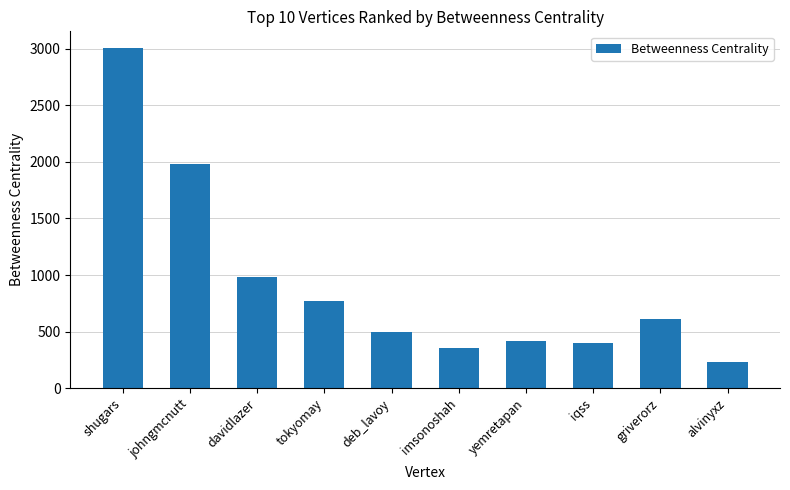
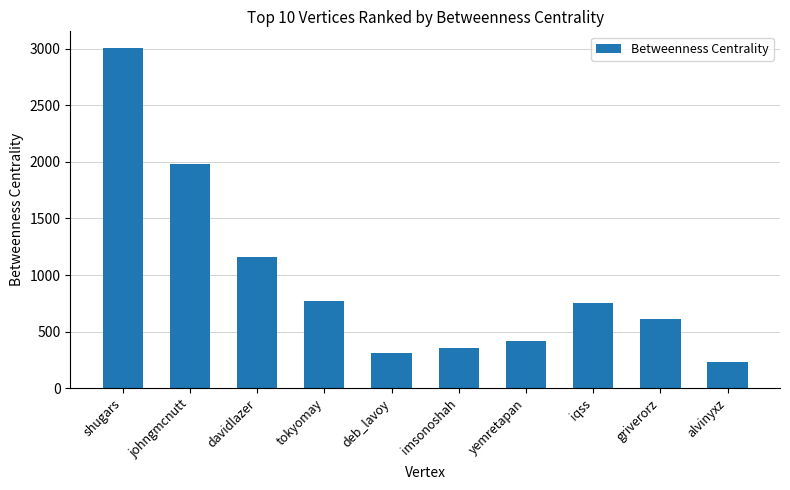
davidlazer: 980 -> 1160
deb_lavoy: 490 -> 310
iqss: 400 -> 760
